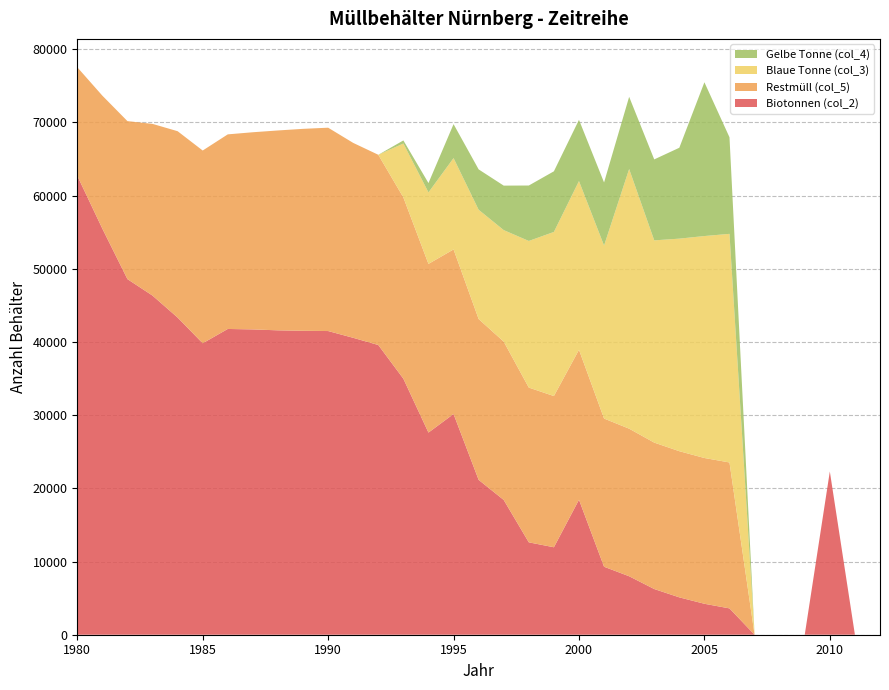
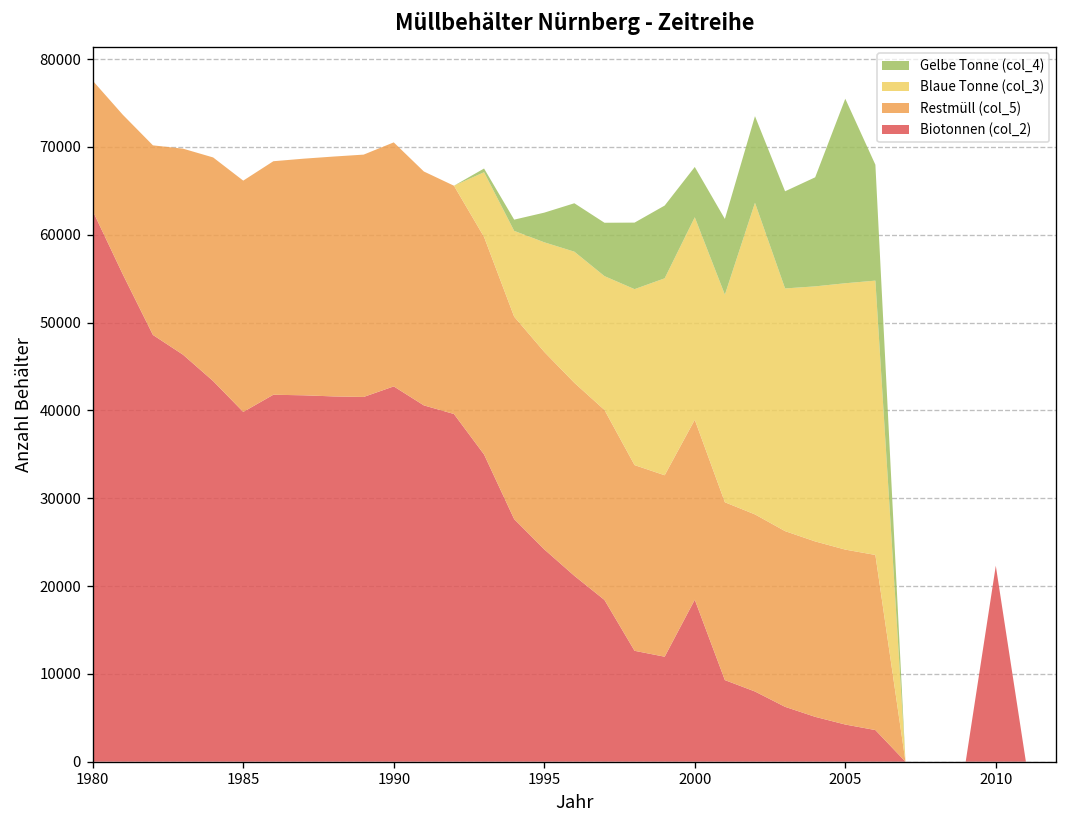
Biotonnen (col_2), 1990: 41000 -> 43000
Biotonnen (col_2), 1995: 30000 -> 24000
Gelbe Tonne (col_4), 1995: 5000 -> 3000
Gelbe Tonne (col_4), 2000: 8000 -> 6000
